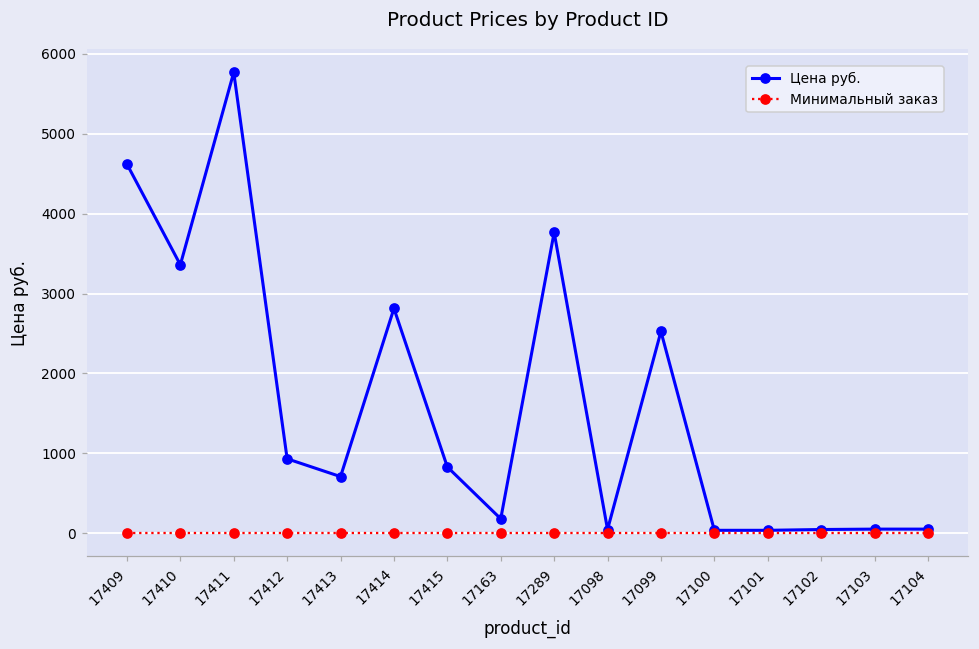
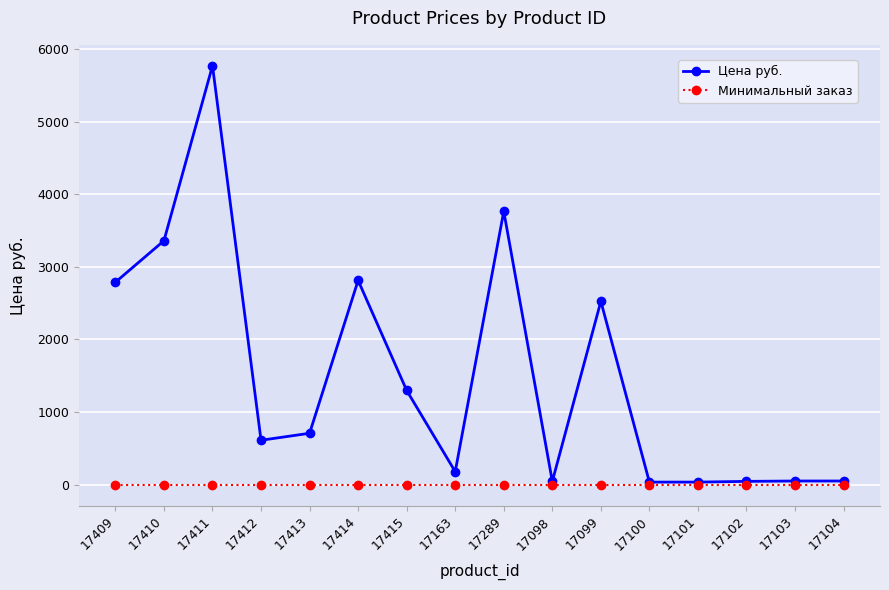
Цена руб., 17409: 4600 -> 2800
Цена руб., 17412: 900 -> 600
Цена руб., 17415: 800 -> 1300
